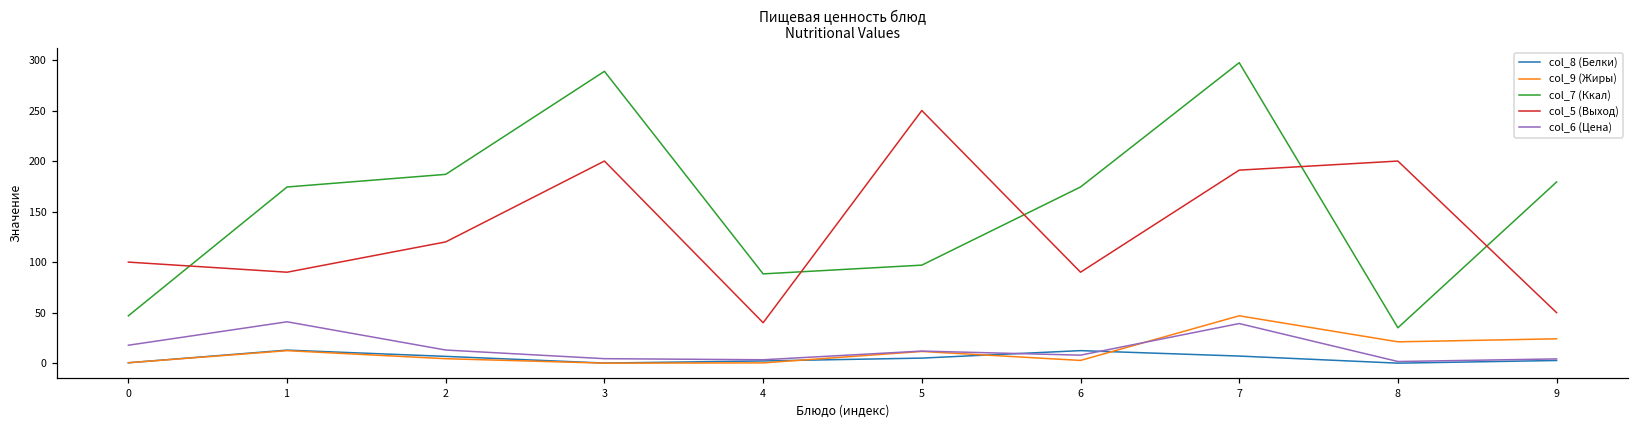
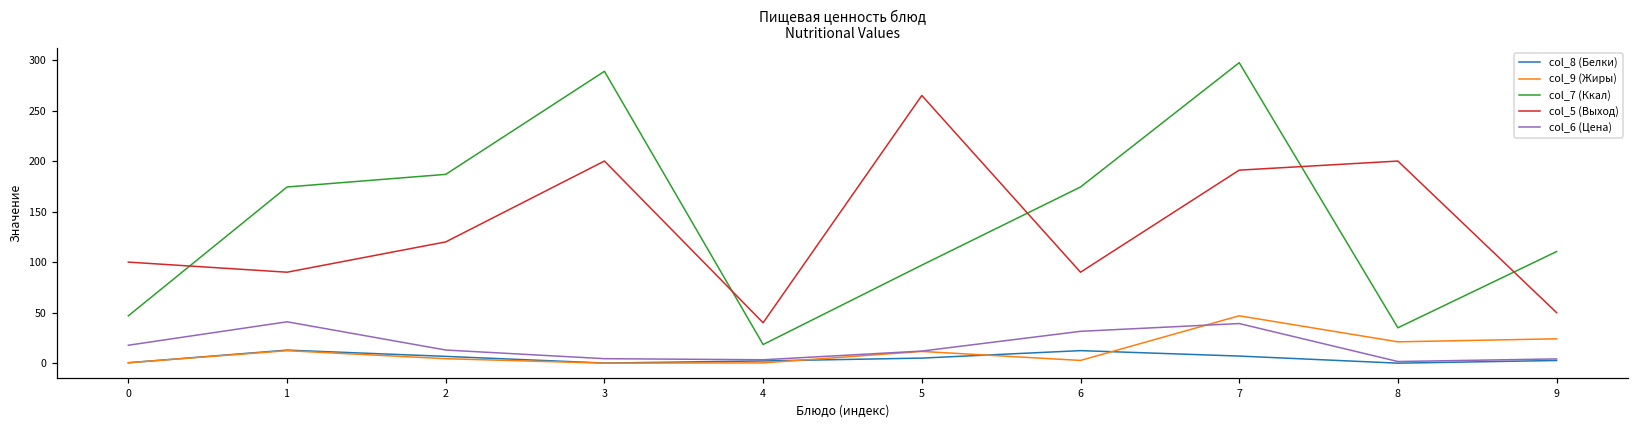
col_7 (Ккал), 4: 90 -> 20
col_5 (Выход), 5: 250 -> 260
col_6 (Цена), 6: 10 -> 30
col_7 (Ккал), 9: 180 -> 110
